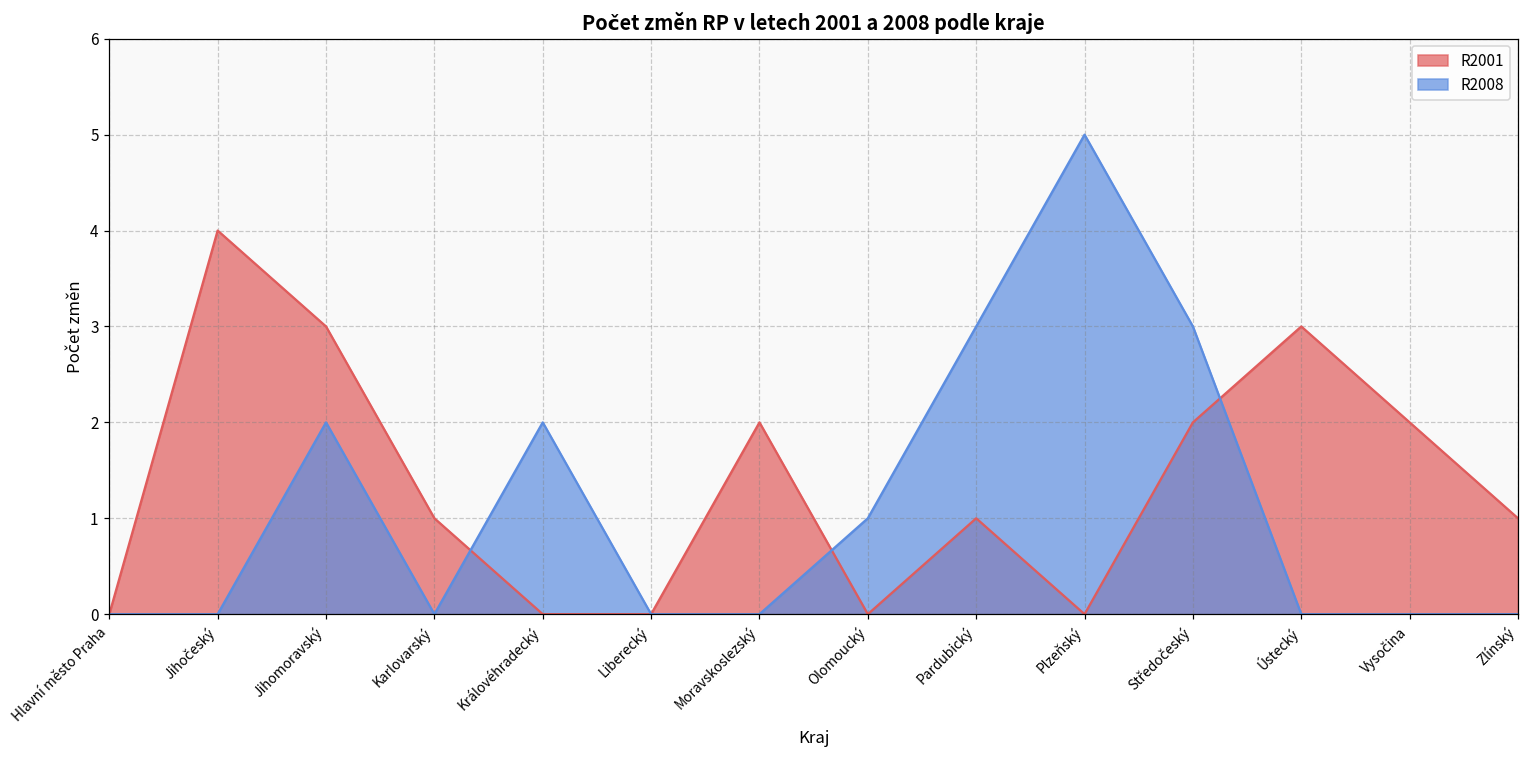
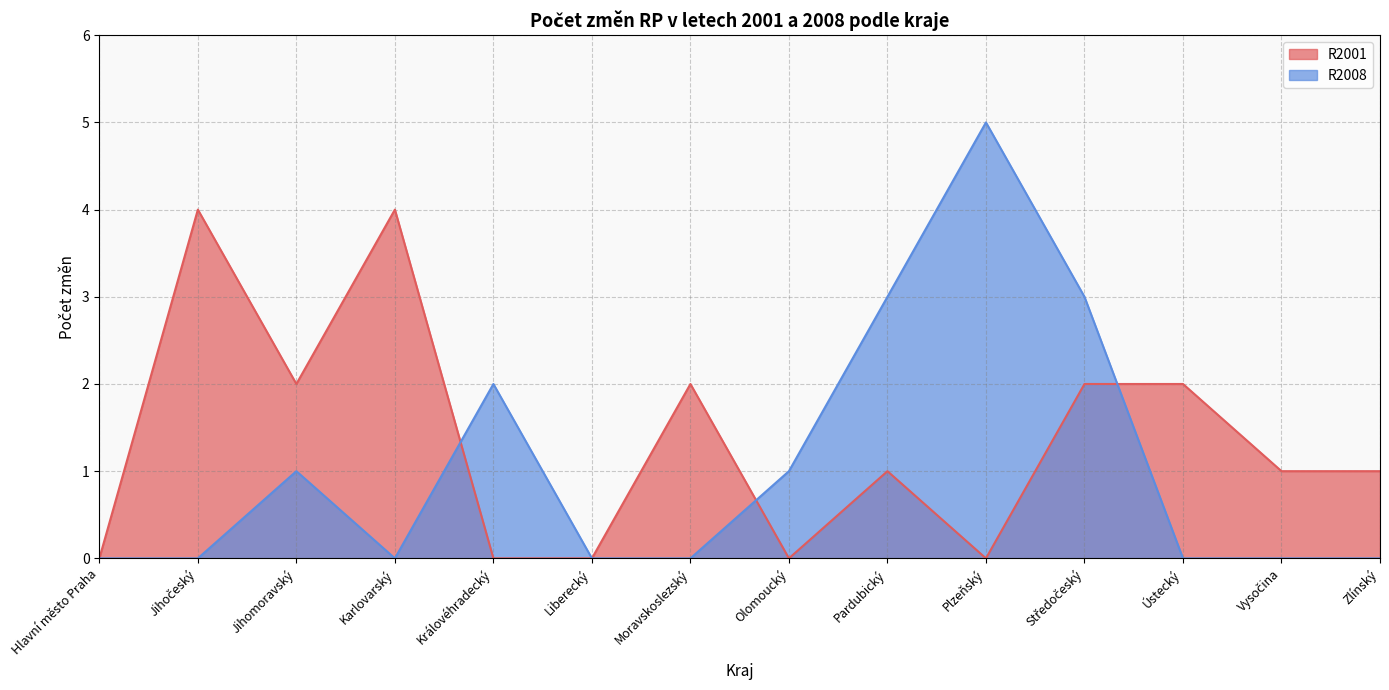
R2001, Jihomoravský: 3 -> 2
R2008, Jihomoravský: 2 -> 1
R2001, Karlovarský: 1 -> 4
R2001, Ústecký: 3 -> 2
R2001, Vysočina: 2 -> 1
